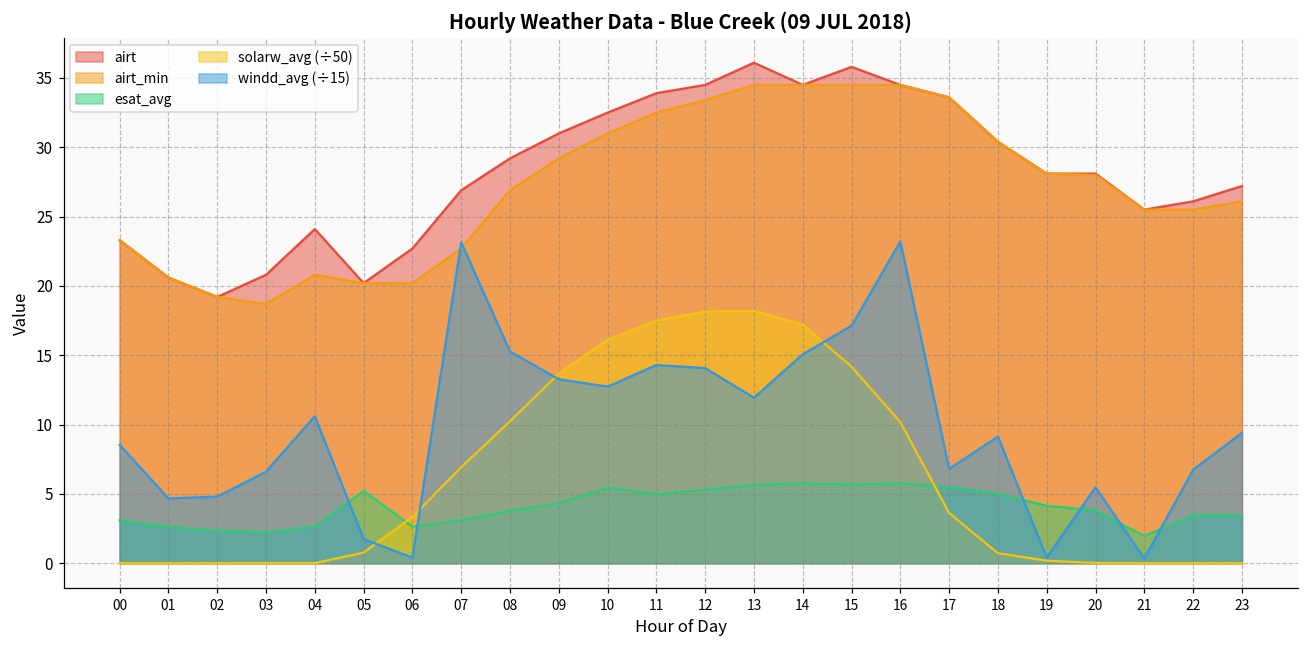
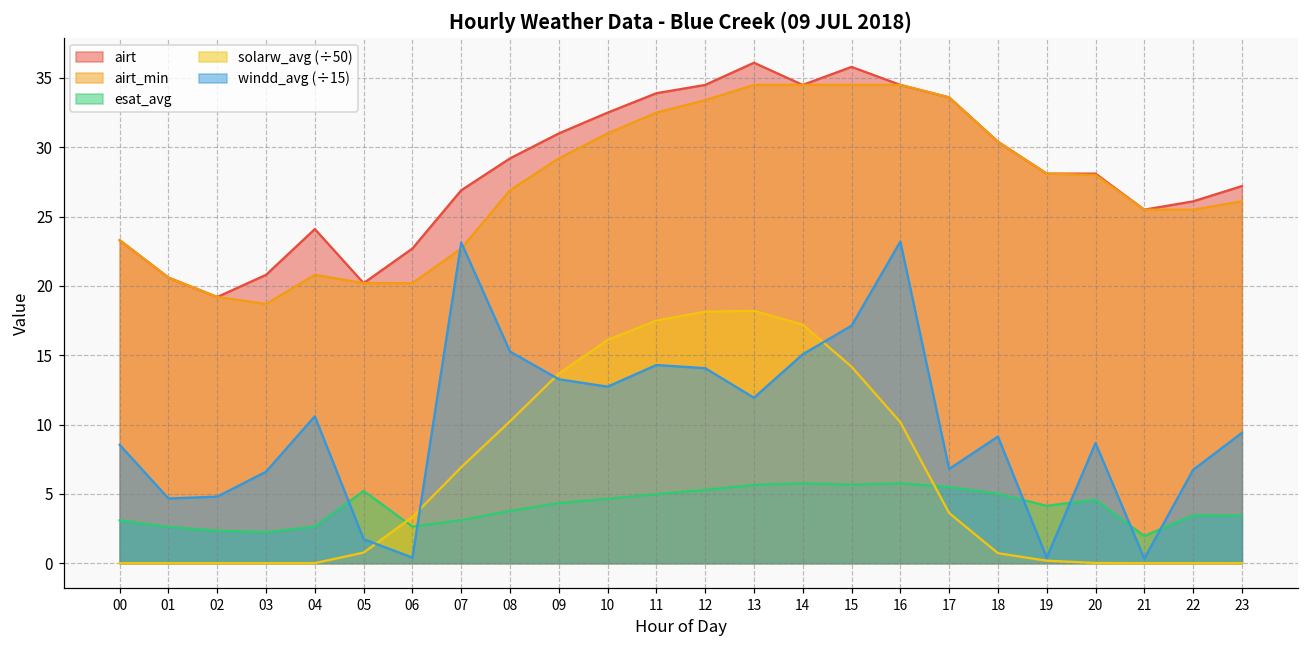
esat_avg, 10: 5.4 -> 4.6
esat_avg, 20: 3.8 -> 4.6
windd_avg (÷15), 20: 5.5 -> 8.7
